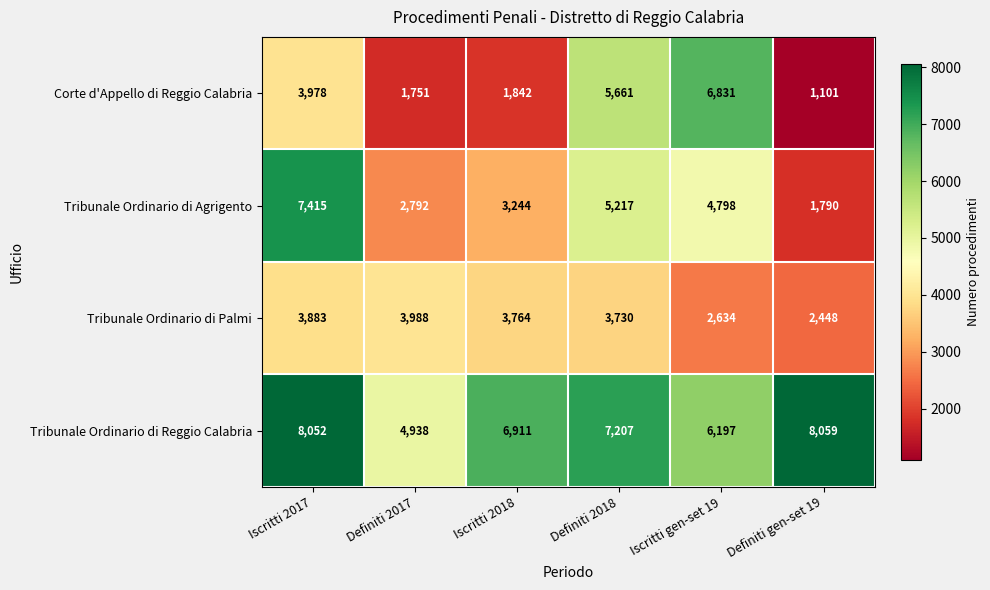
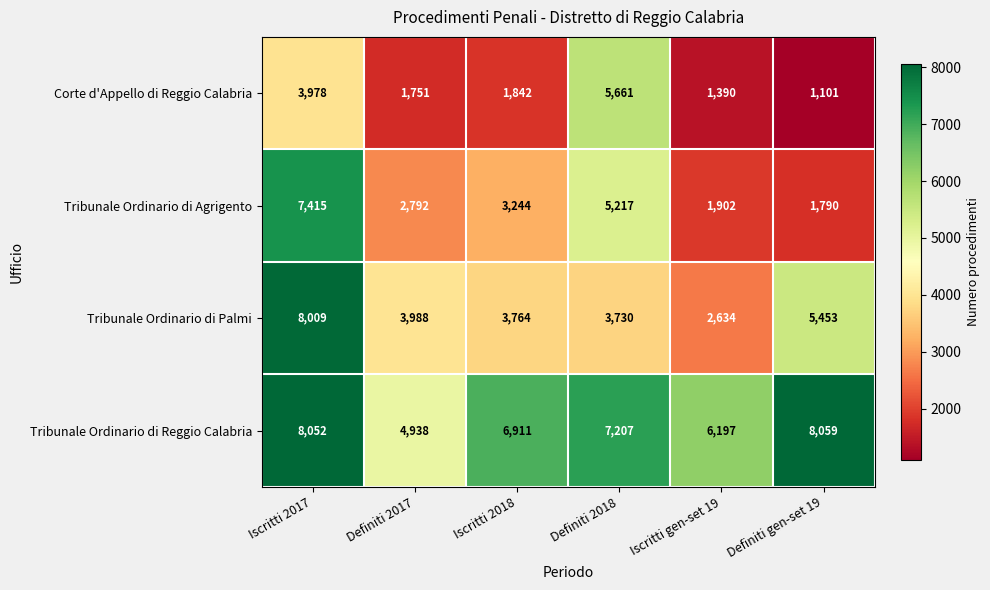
Corte d'Appello di Reggio Calabria, Iscritti gen-set 19: 6,831 -> 1,390
Tribunale Ordinario di Agrigento, Iscritti gen-set 19: 4,798 -> 1,902
Tribunale Ordinario di Palmi, Iscritti 2017: 3,883 -> 8,009
Tribunale Ordinario di Palmi, Definiti gen-set 19: 2,448 -> 5,453
